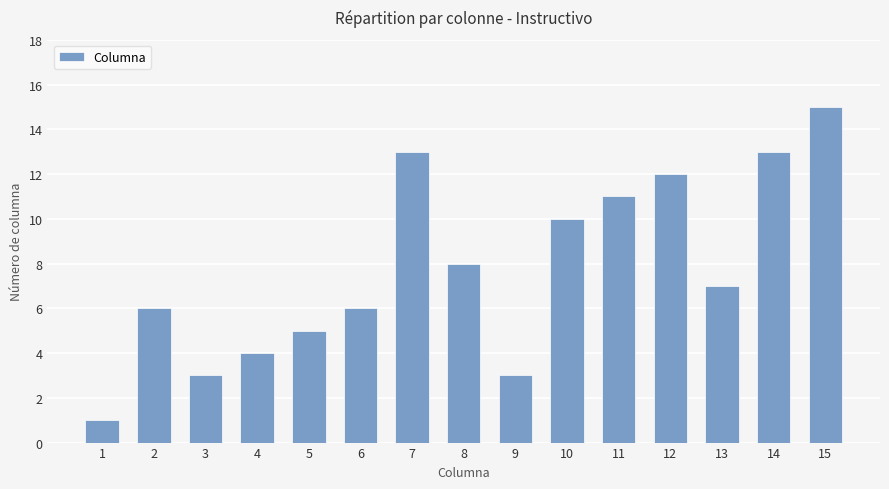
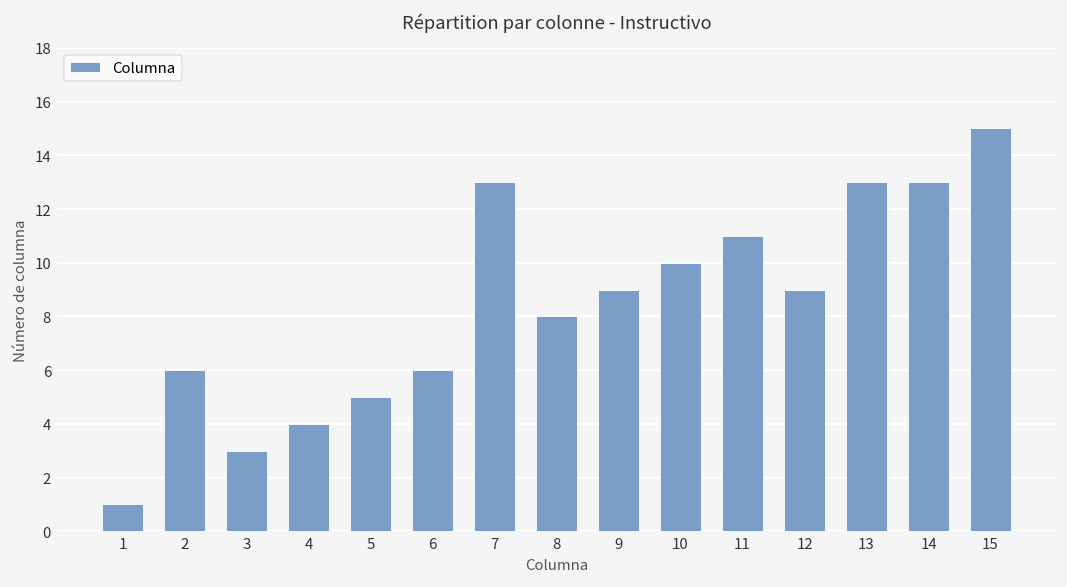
9: 3 -> 9
12: 12 -> 9
13: 7 -> 13
